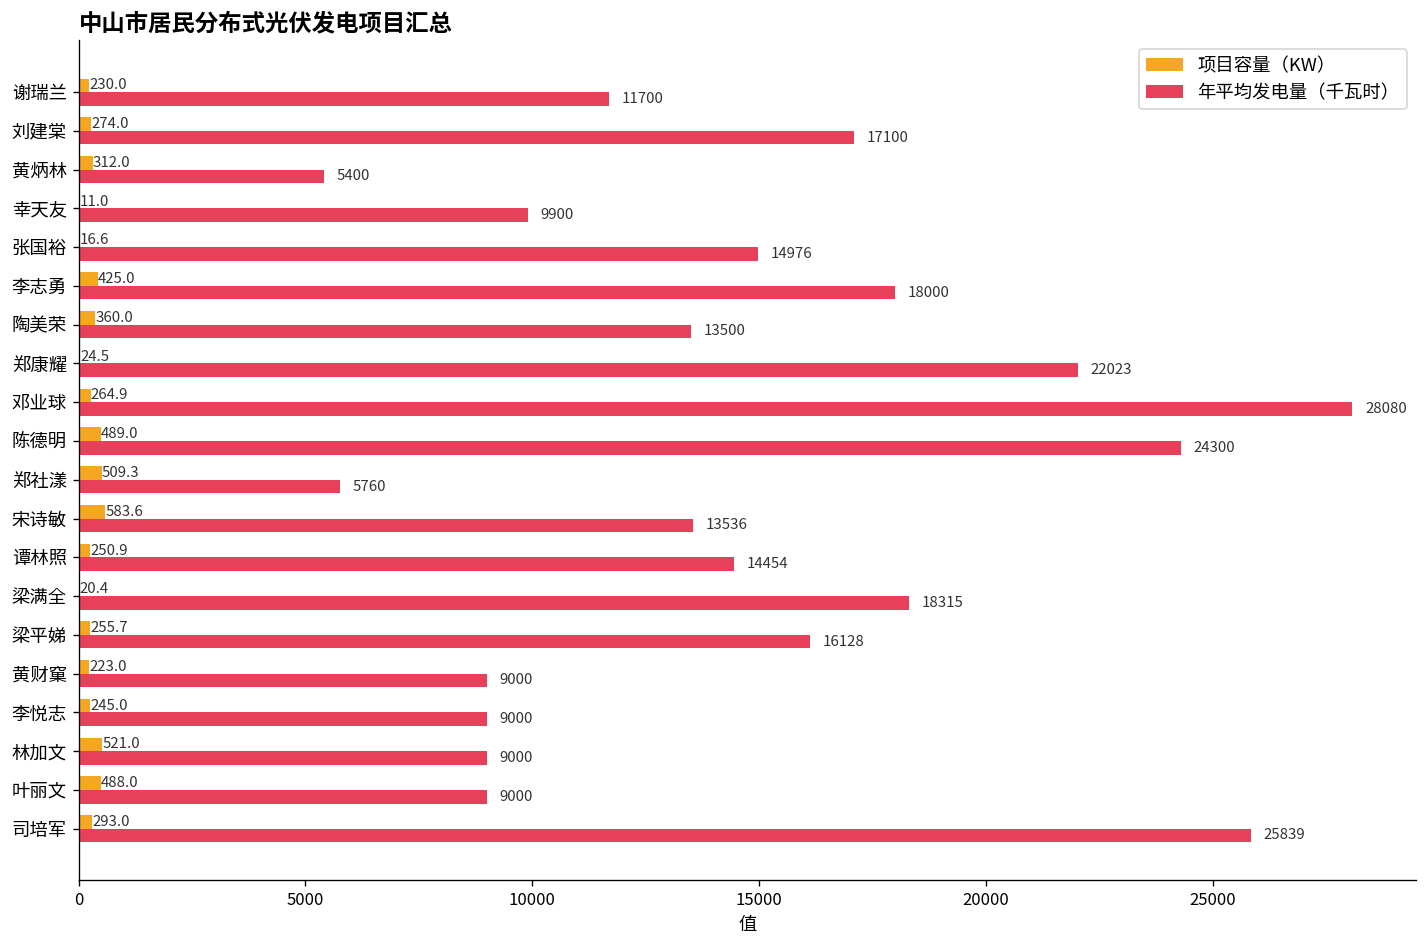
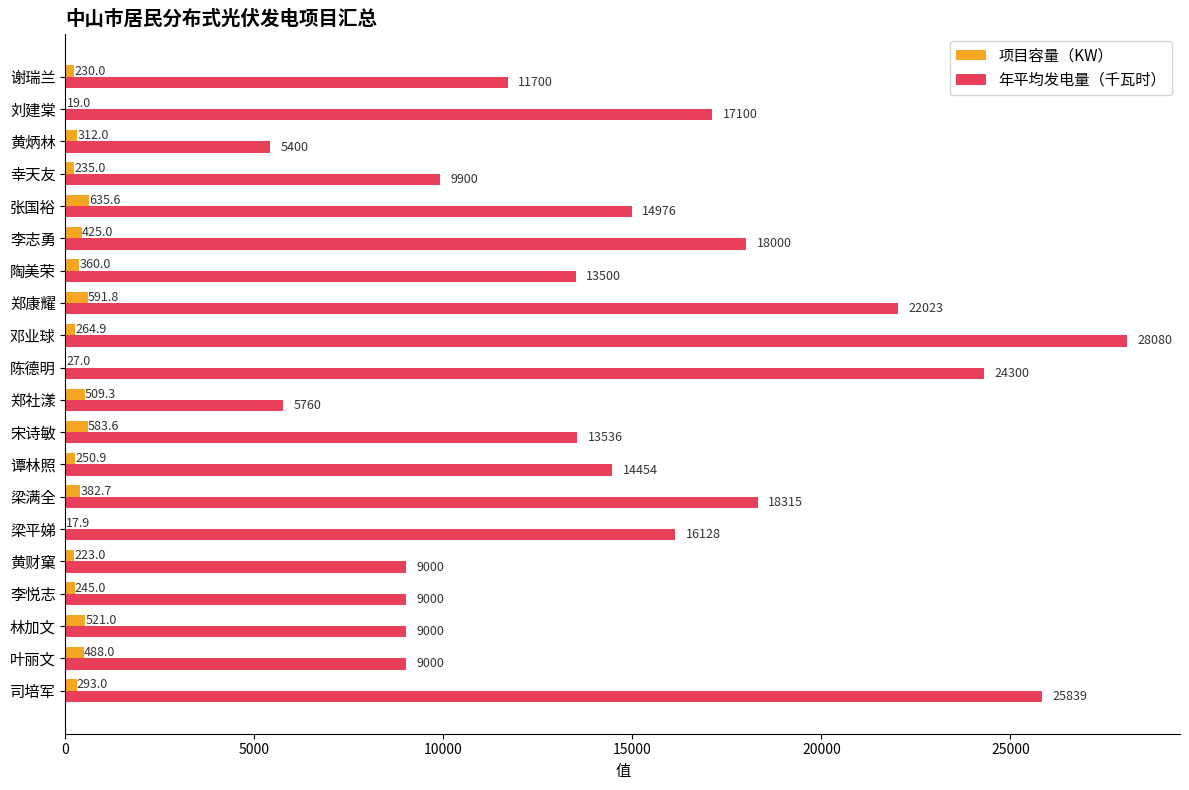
项目容量（KW）, 刘建棠: 274.0 -> 19.0
项目容量（KW）, 幸天友: 11.0 -> 235.0
项目容量（KW）, 张国裕: 16.6 -> 635.6
项目容量（KW）, 郑康耀: 24.5 -> 591.8
项目容量（KW）, 陈德明: 489.0 -> 27.0
项目容量（KW）, 梁满全: 20.4 -> 382.7
项目容量（KW）, 梁平娣: 255.7 -> 17.9
